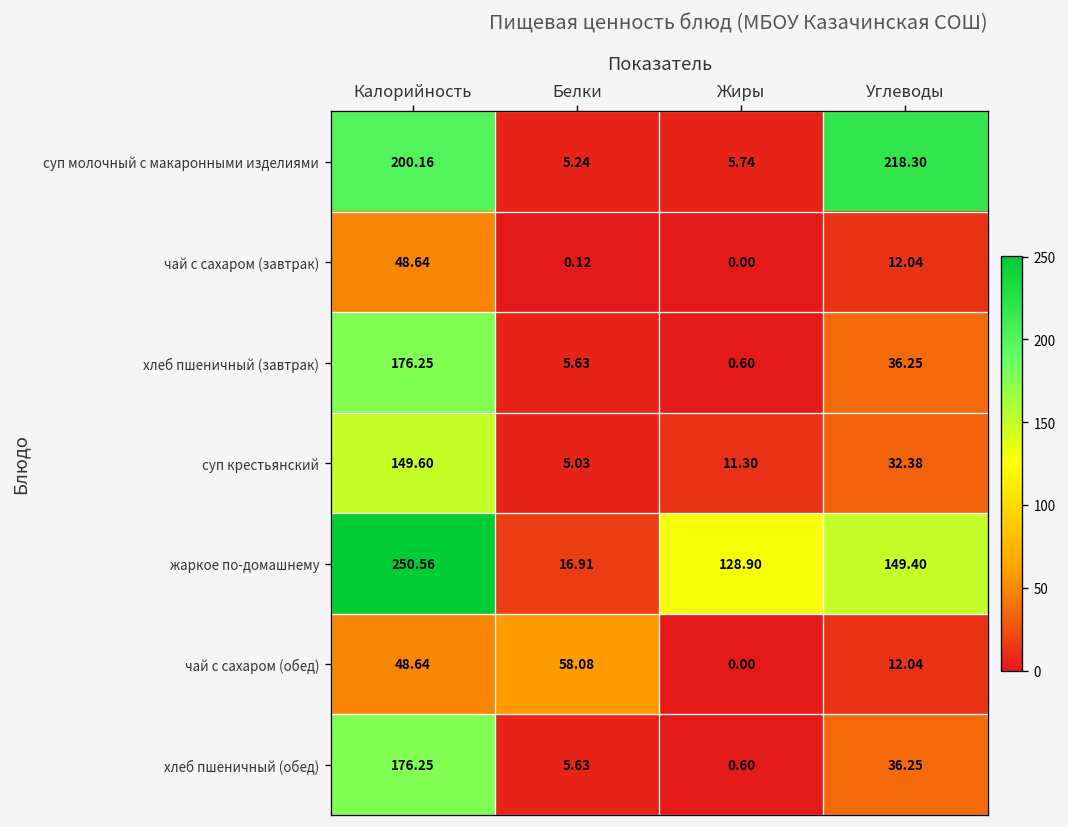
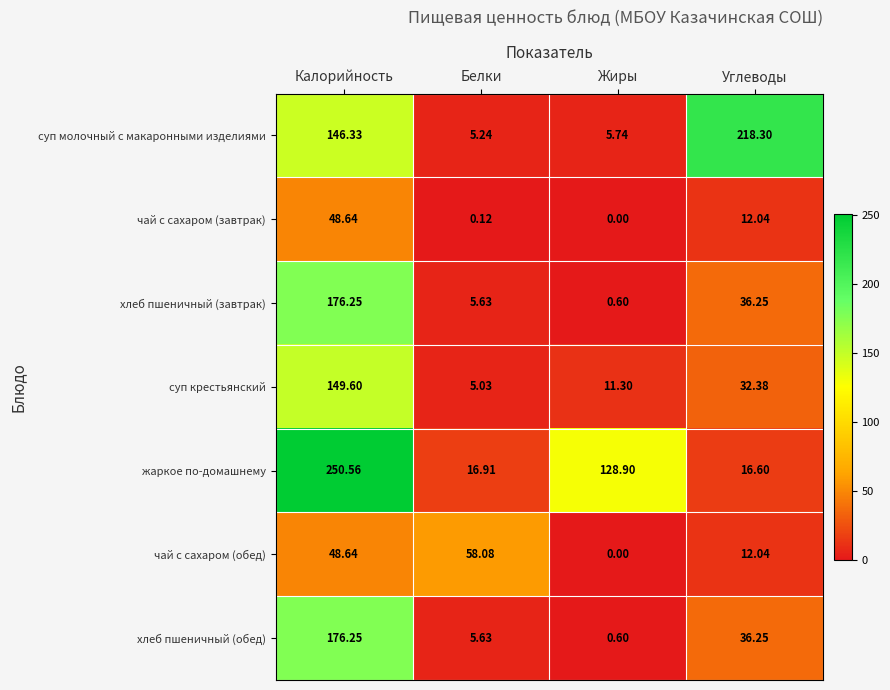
суп молочный с макаронными изделиями, Калорийность: 200.16 -> 146.33
жаркое по-домашнему, Углеводы: 149.40 -> 16.60
